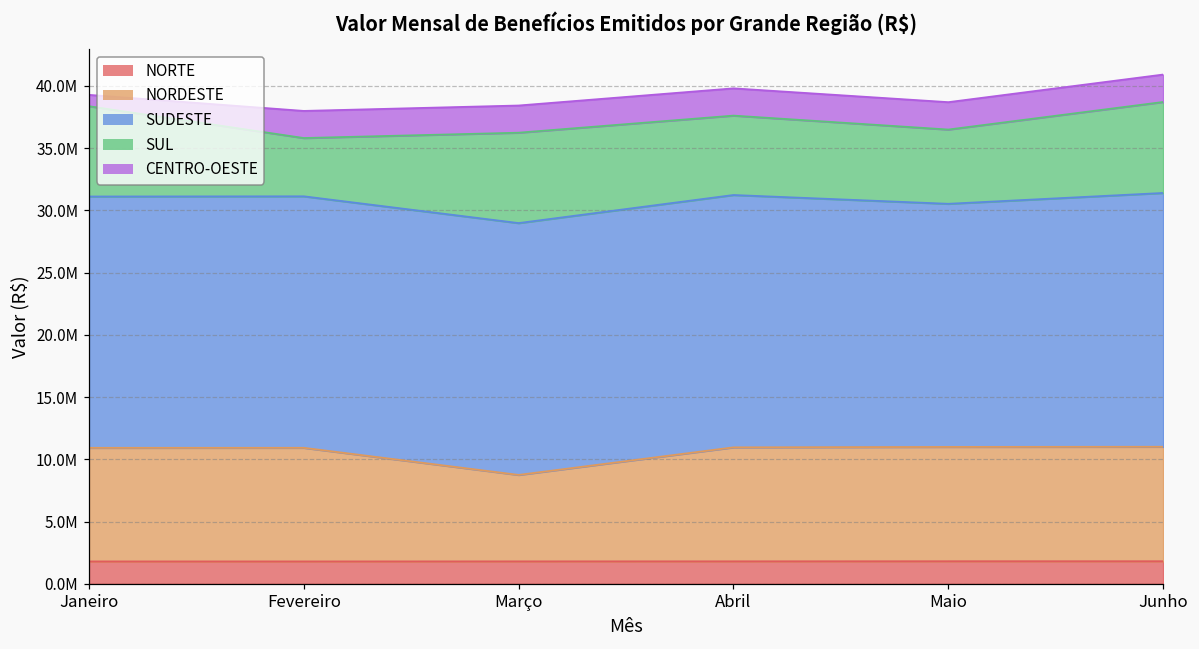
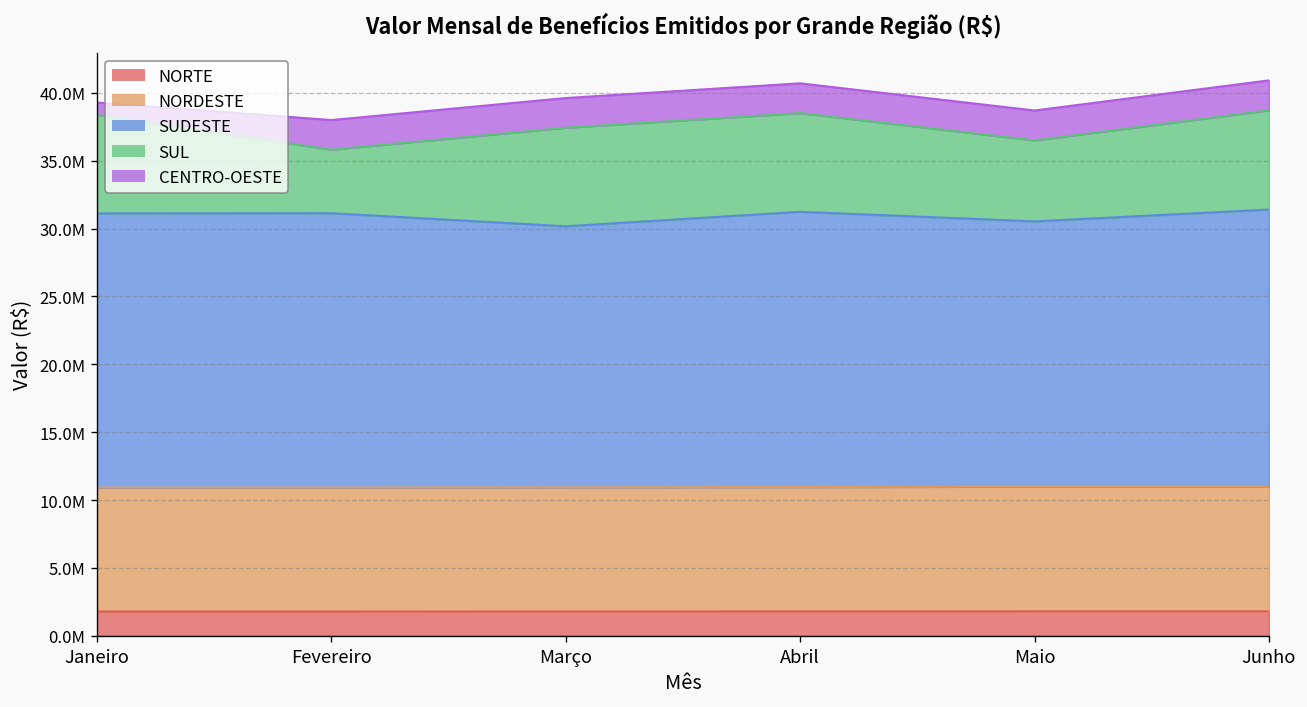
NORDESTE, Março: 6900000 -> 9100000
SUDESTE, Março: 20200000 -> 19200000
SUL, Abril: 6400000 -> 7300000
